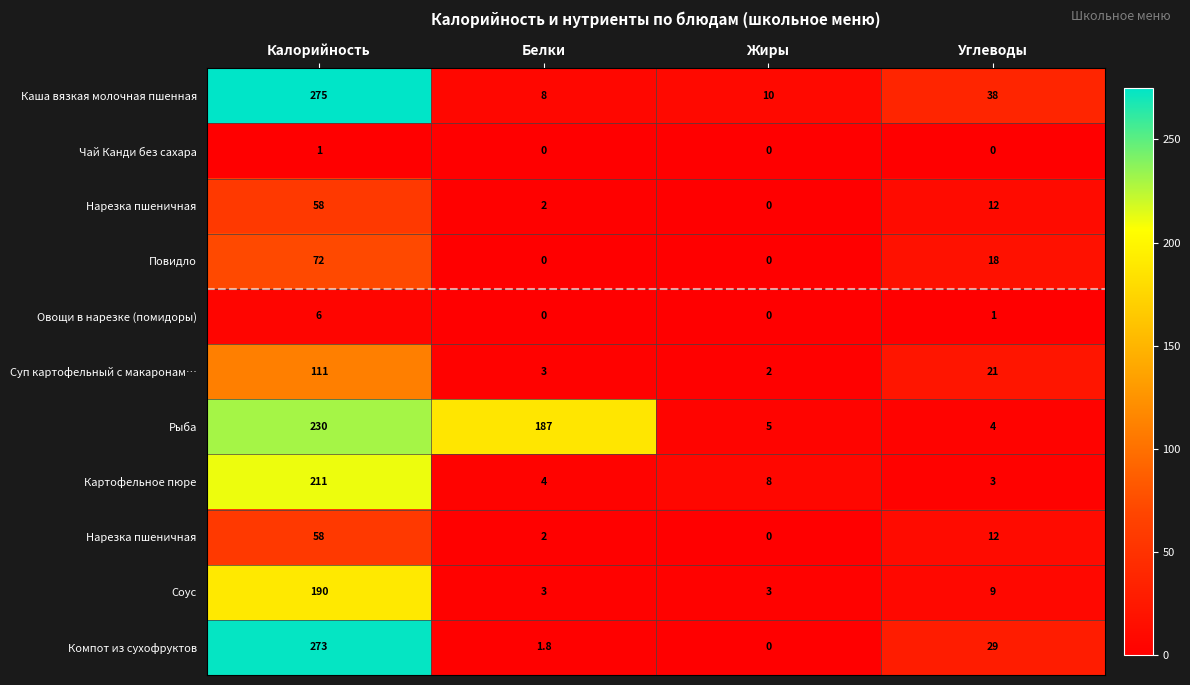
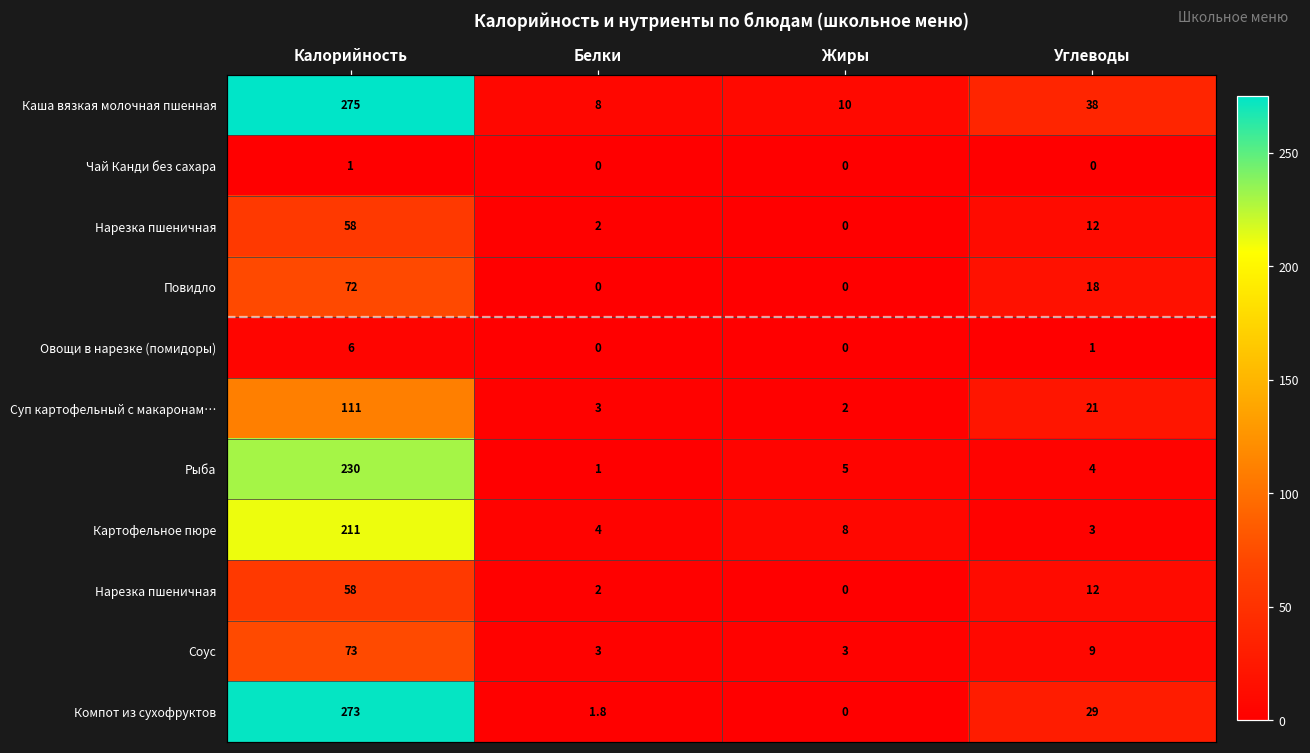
Рыба, Белки: 187 -> 1
Соус, Калорийность: 190 -> 73
